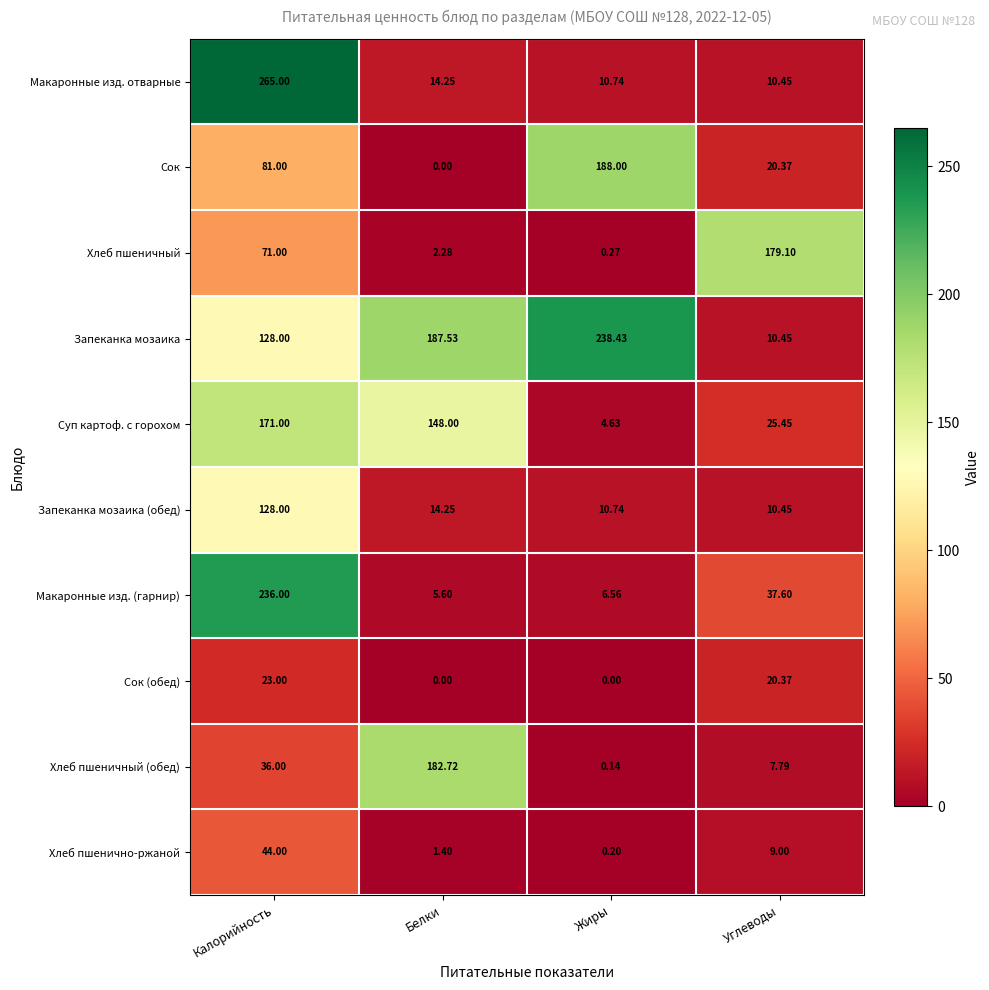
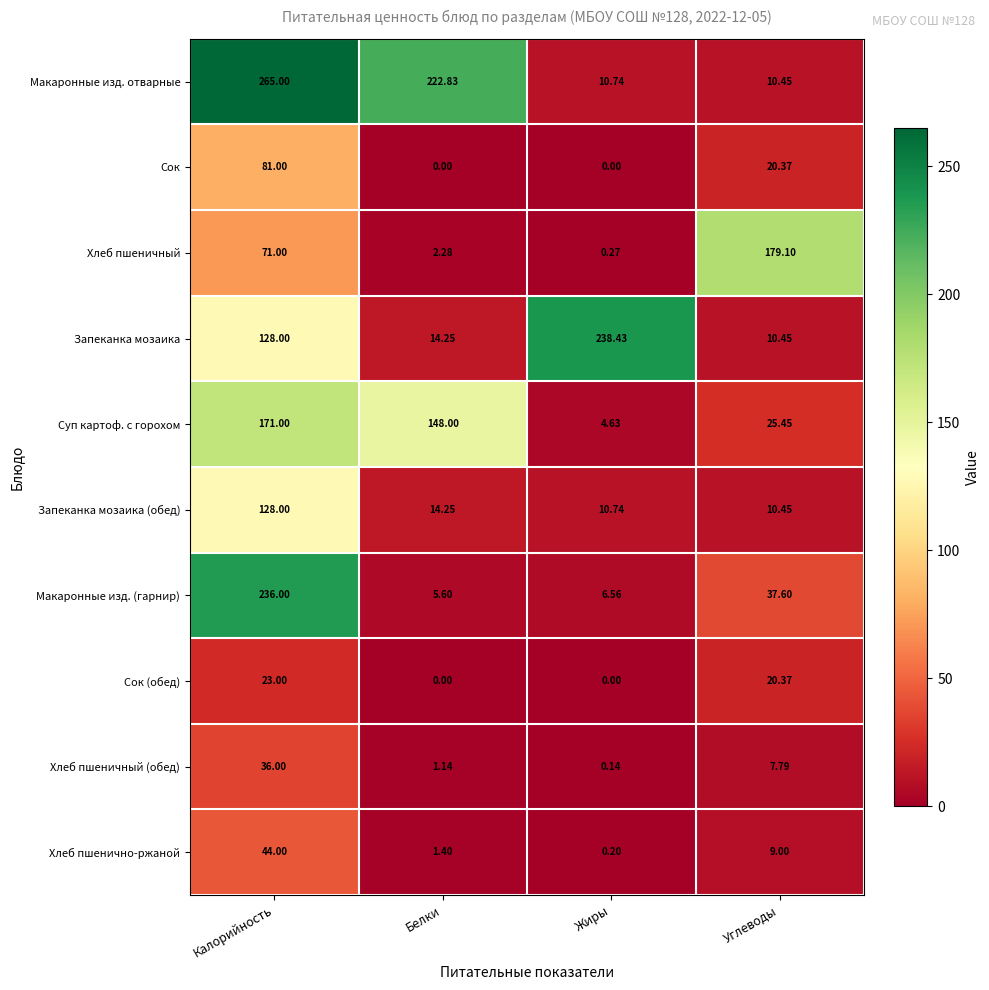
Макаронные изд. отварные, Белки: 14.25 -> 222.83
Сок, Жиры: 188.00 -> 0.00
Запеканка мозаика, Белки: 187.53 -> 14.25
Хлеб пшеничный (обед), Белки: 182.72 -> 1.14
